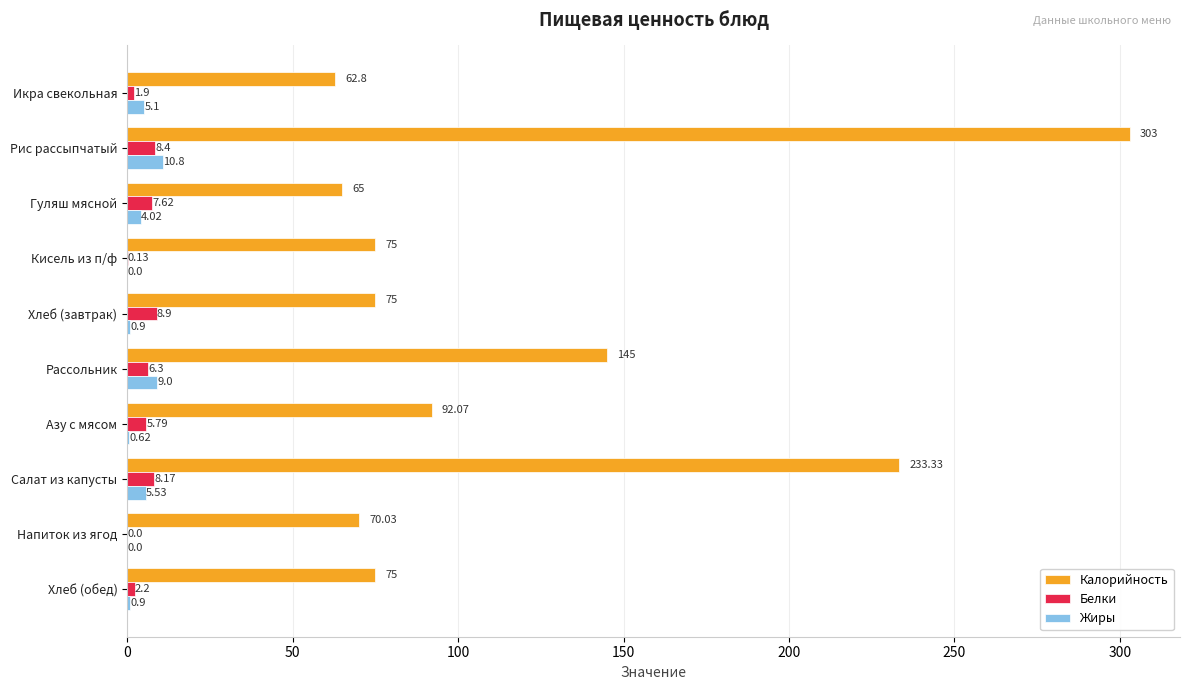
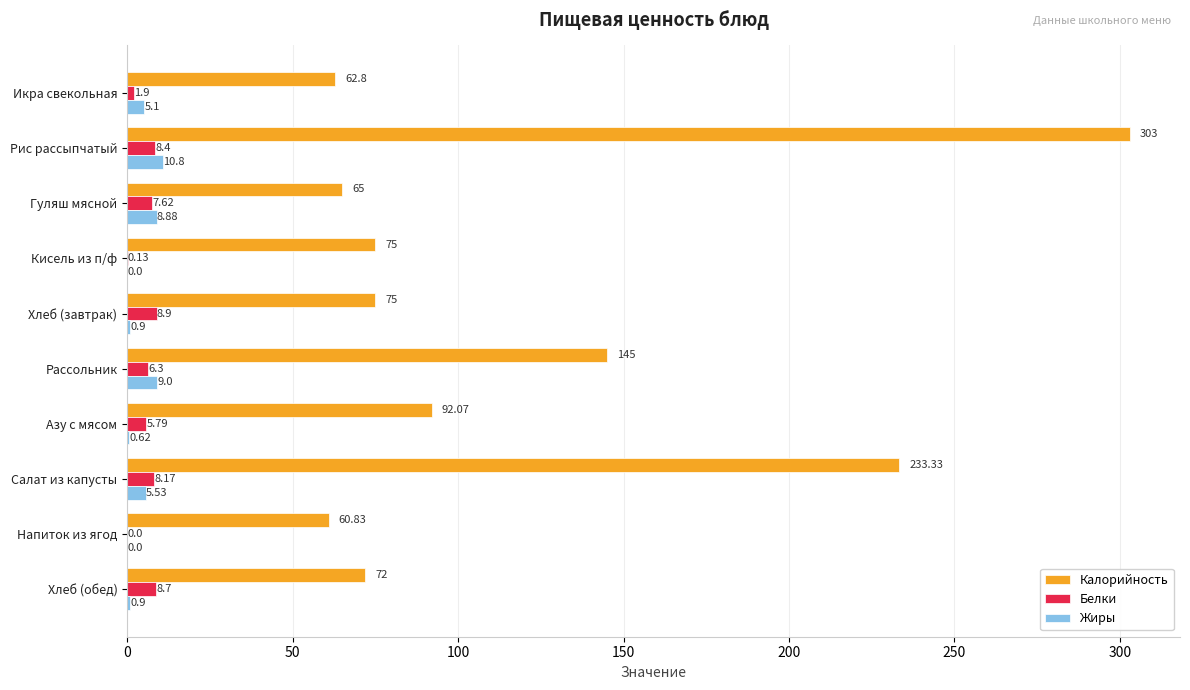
Жиры, Гуляш мясной: 4.02 -> 8.88
Калорийность, Напиток из ягод: 70.03 -> 60.83
Калорийность, Хлеб (обед): 75 -> 72
Белки, Хлеб (обед): 2.2 -> 8.7
